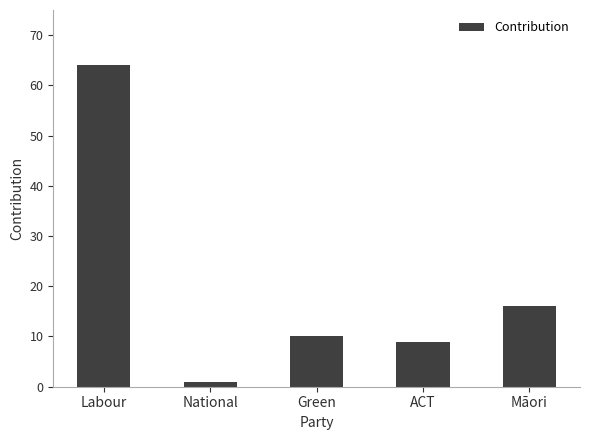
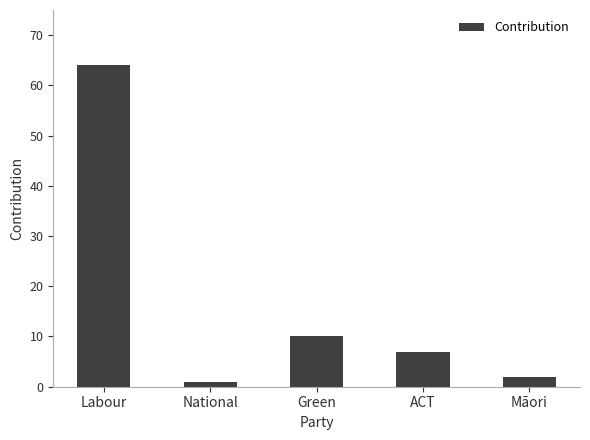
ACT: 9 -> 7
Māori: 16 -> 2
